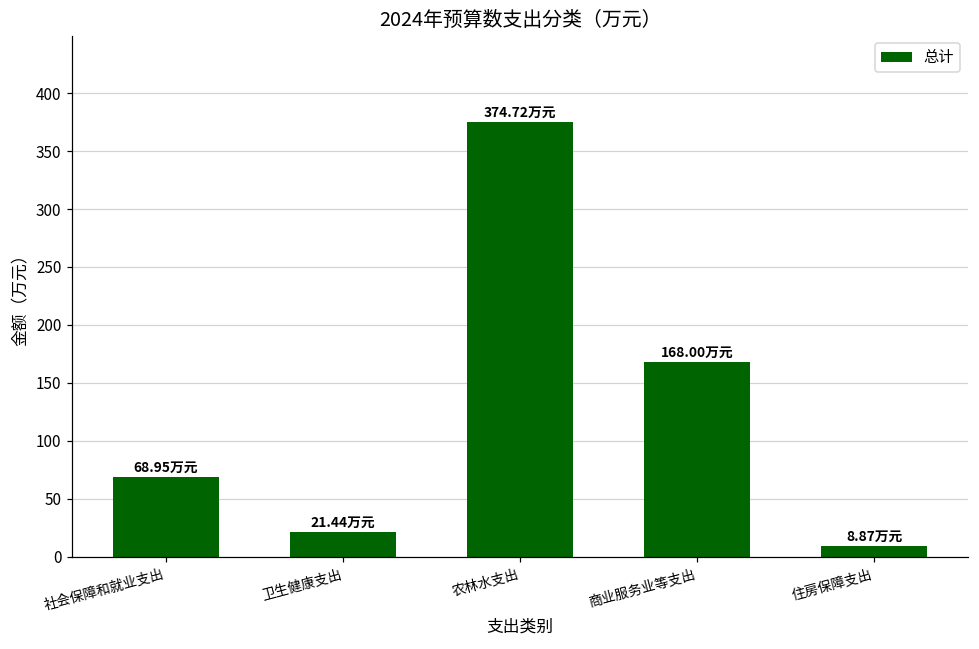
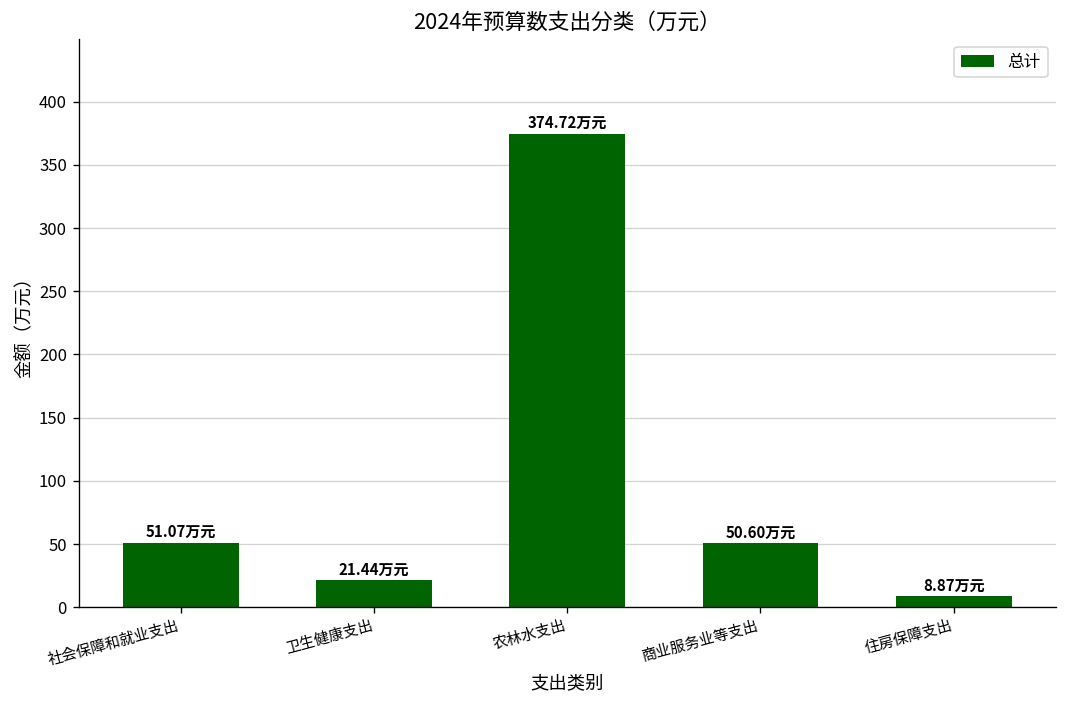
社会保障和就业支出: 68.95 -> 51.07
商业服务业等支出: 168.00 -> 50.60
